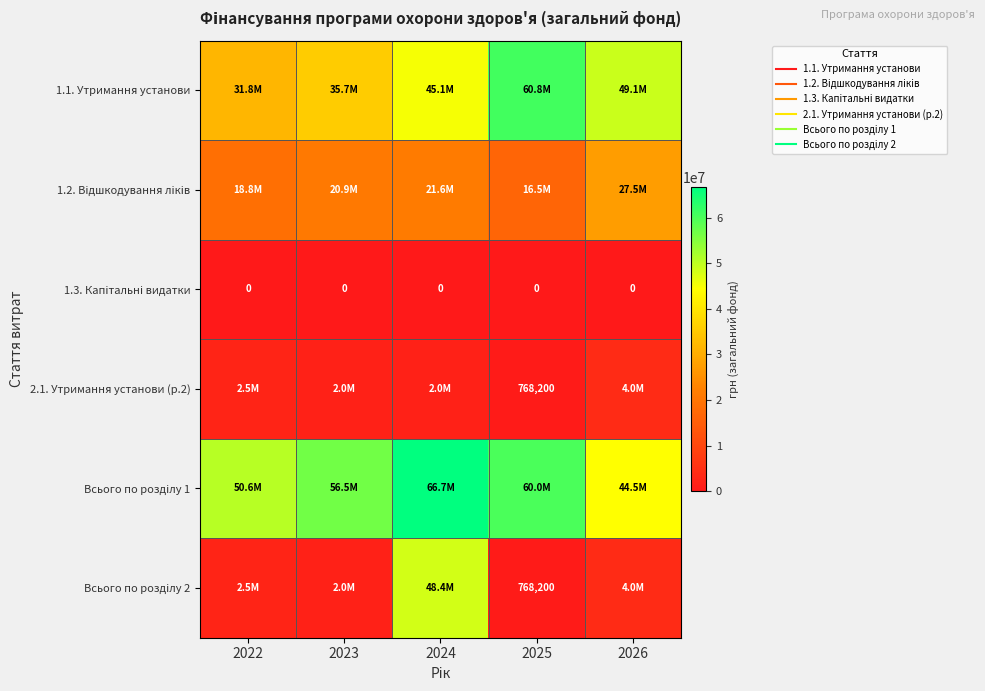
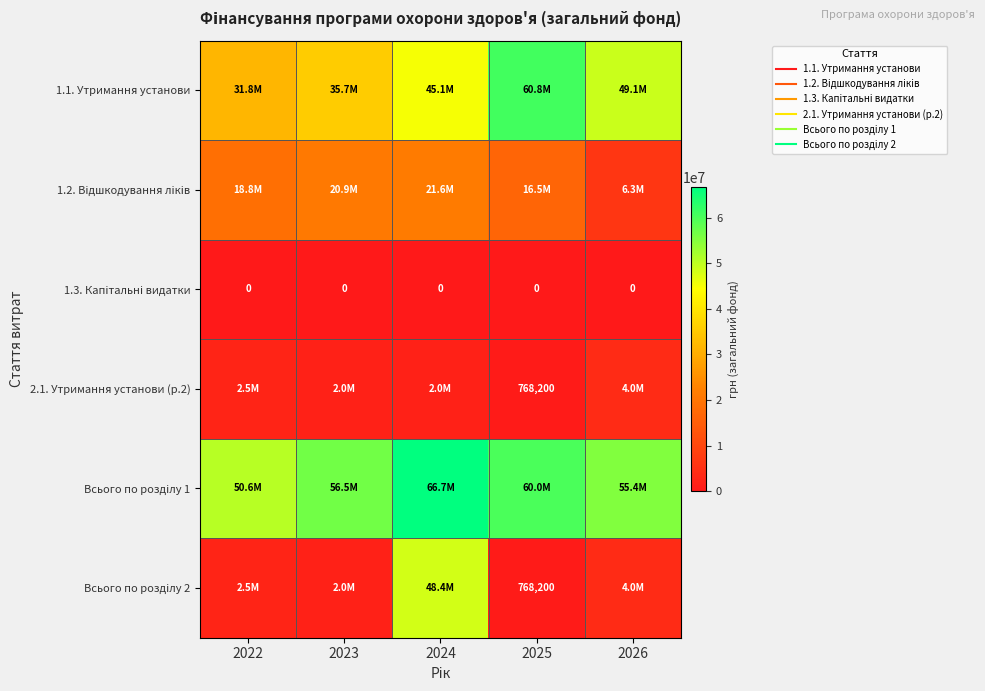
1.2. Відшкодування ліків, 2026: 27.5M -> 6.3M
Всього по розділу 1, 2026: 44.5M -> 55.4M
